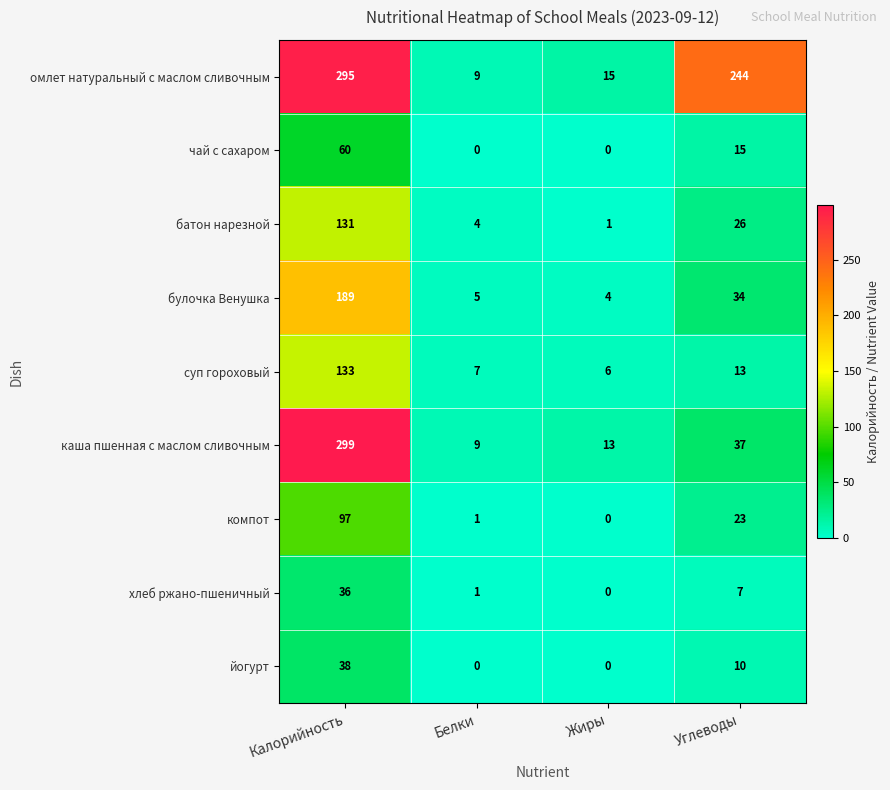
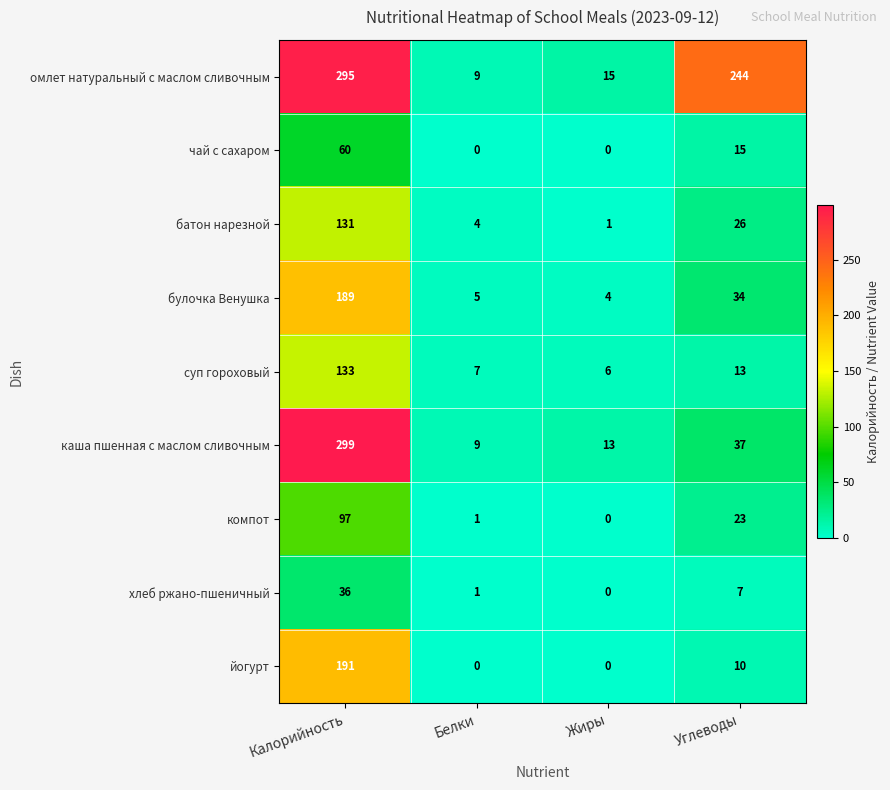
йогурт, Калорийность: 38 -> 191
